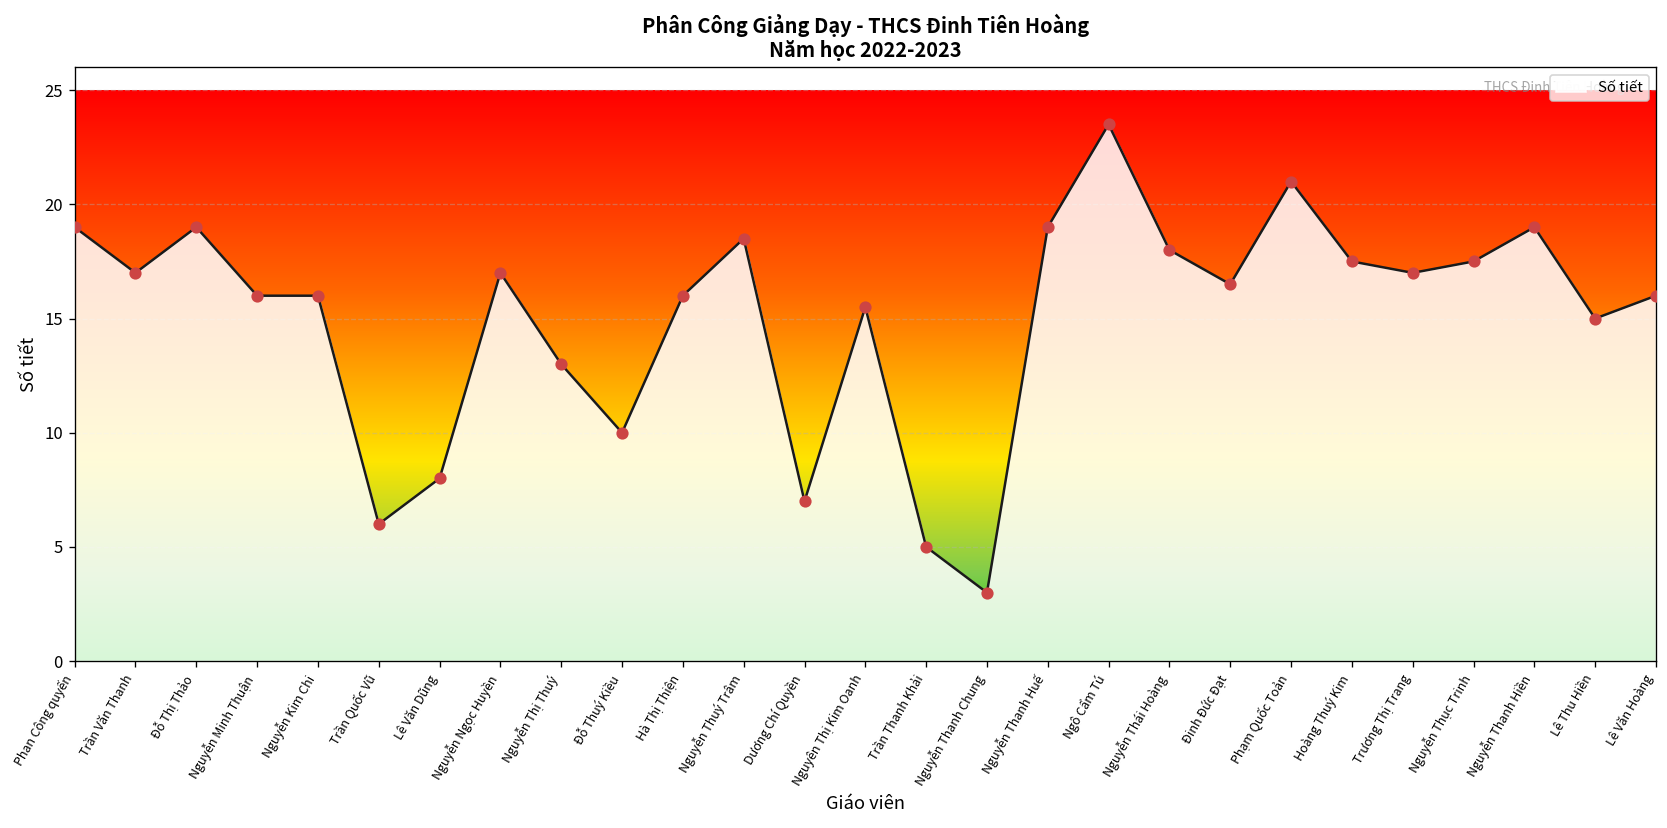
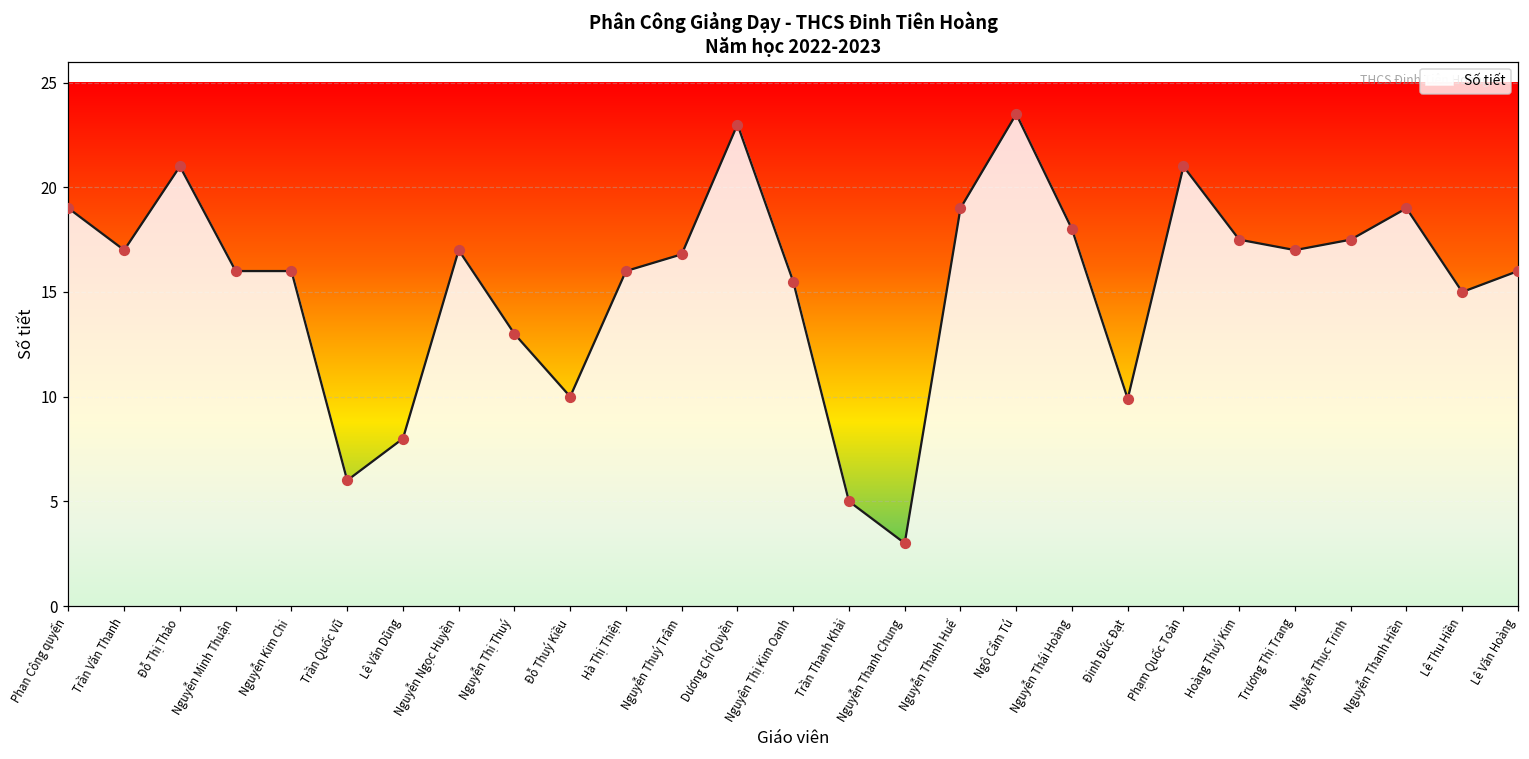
Đỗ Thị Thảo: 19 -> 21
Nguyễn Thuý Trâm: 18.5 -> 16.8
Dương Chí Quyền: 7 -> 23
Đinh Đức Đạt: 16.5 -> 9.9
